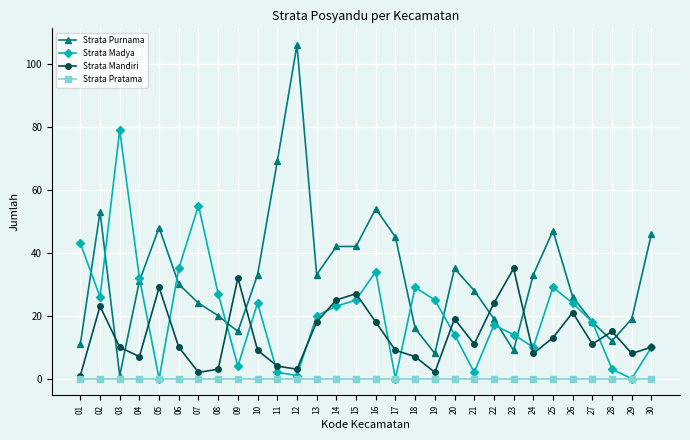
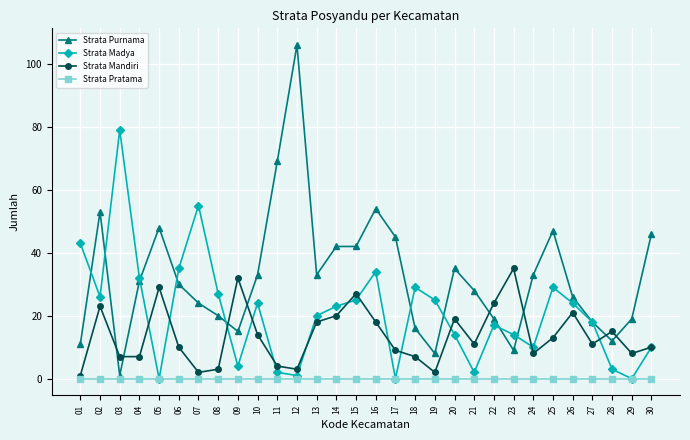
Strata Mandiri, 03: 10 -> 7
Strata Mandiri, 10: 9 -> 14
Strata Mandiri, 14: 25 -> 20
